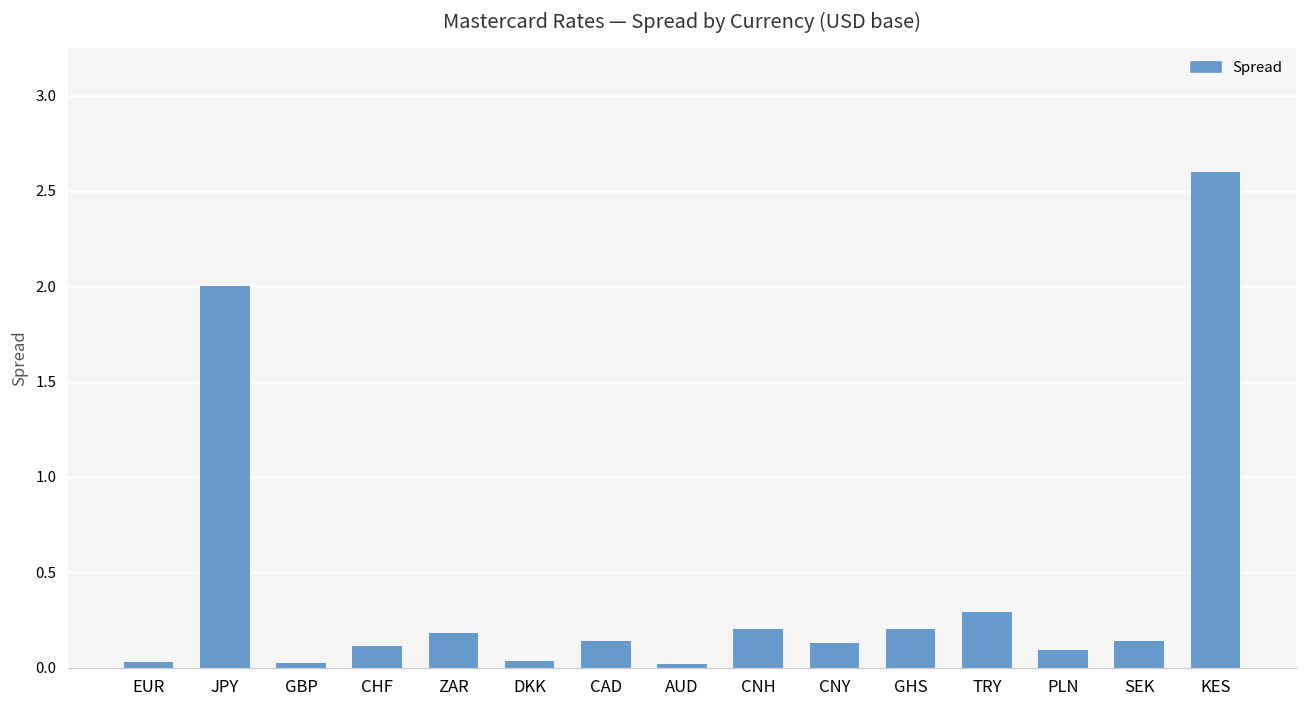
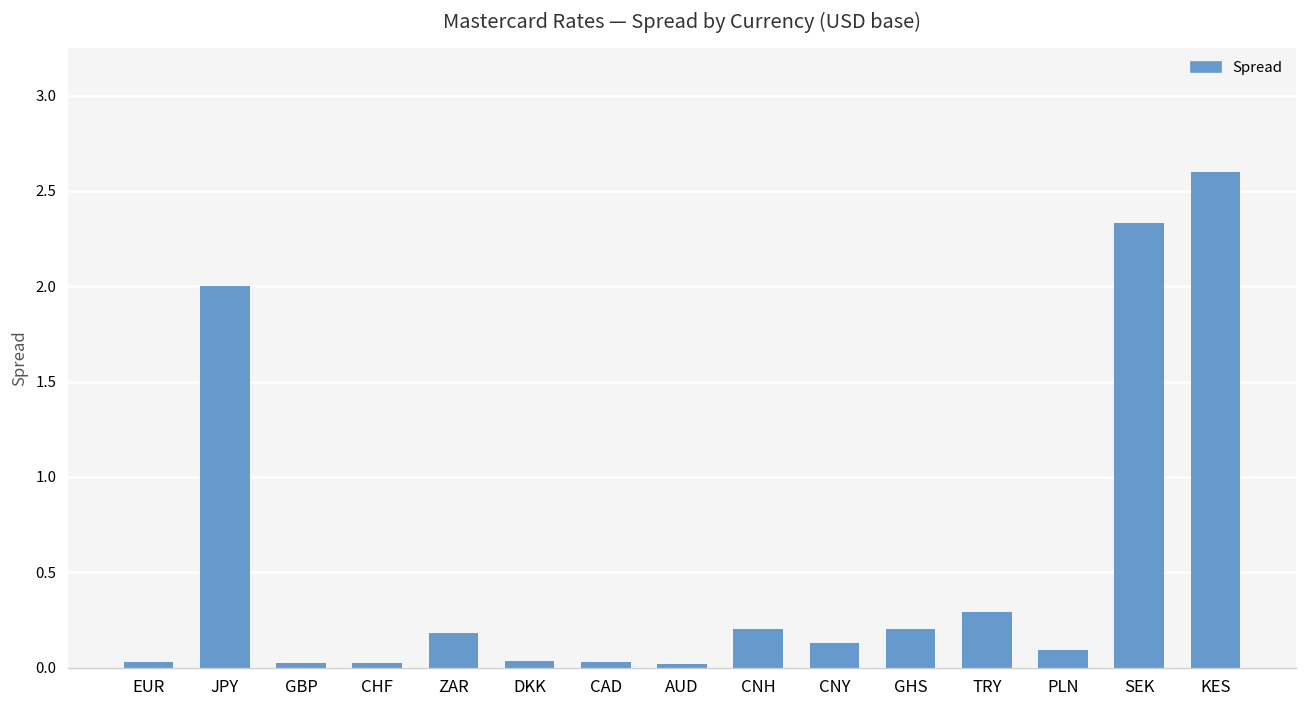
CHF: 0.11 -> 0.03
CAD: 0.14 -> 0.03
SEK: 0.14 -> 2.33
